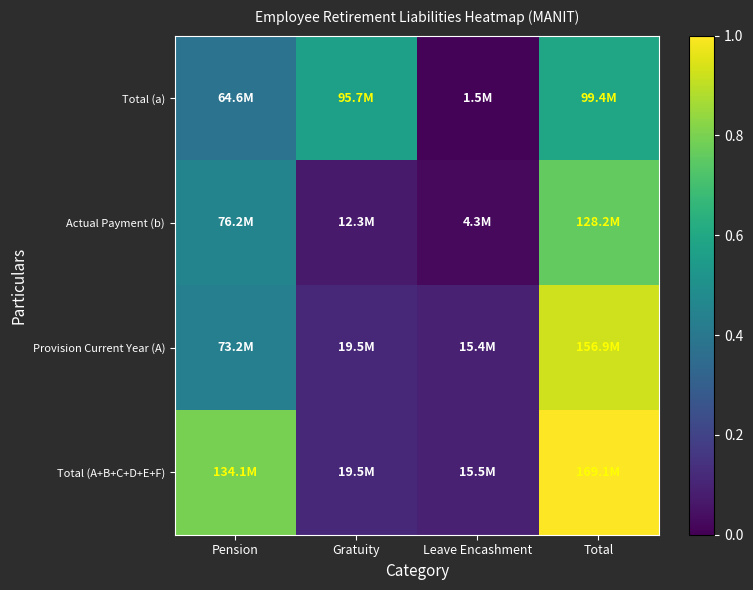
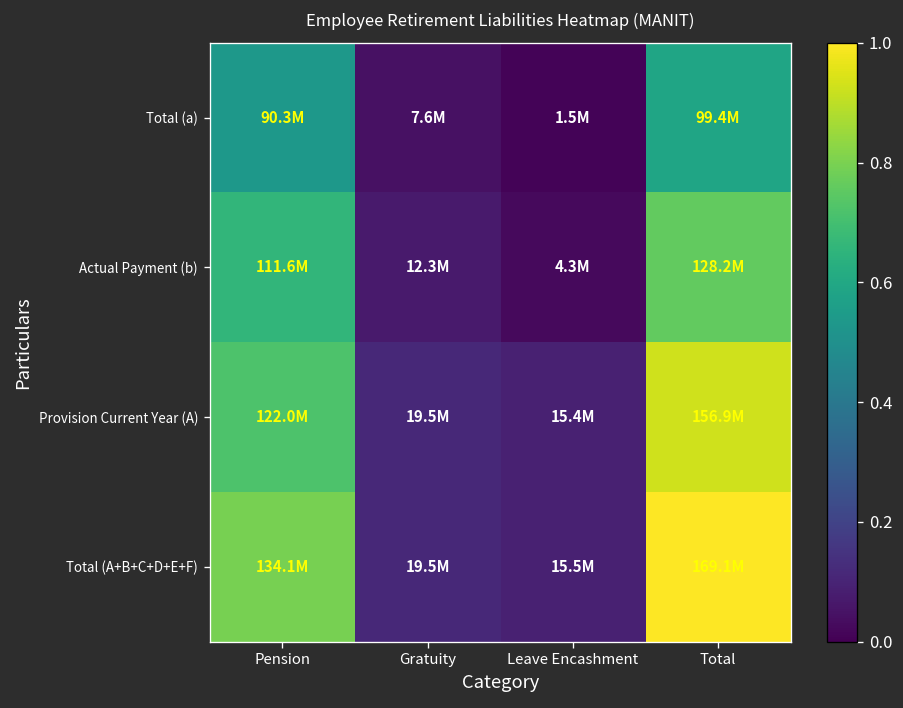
Total (a), Pension: 64.6M -> 90.3M
Total (a), Gratuity: 95.7M -> 7.6M
Actual Payment (b), Pension: 76.2M -> 111.6M
Provision Current Year (A), Pension: 73.2M -> 122.0M
